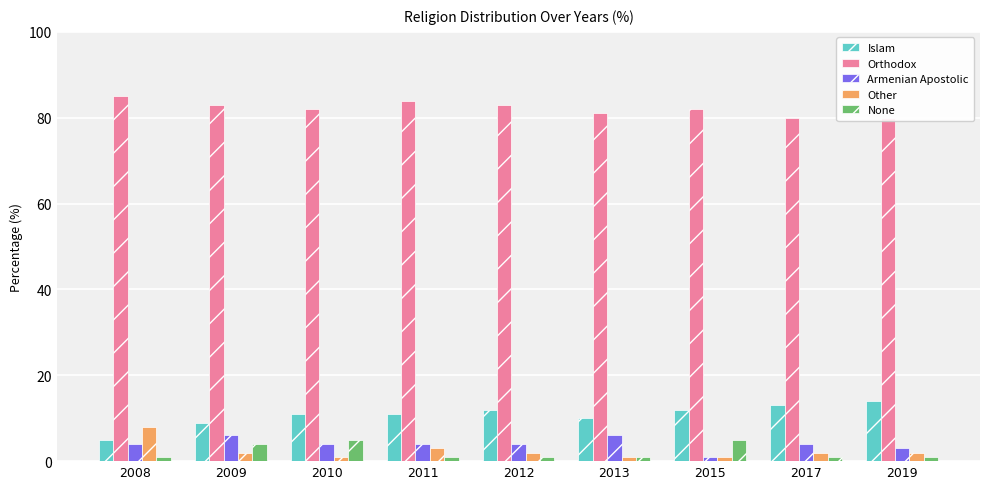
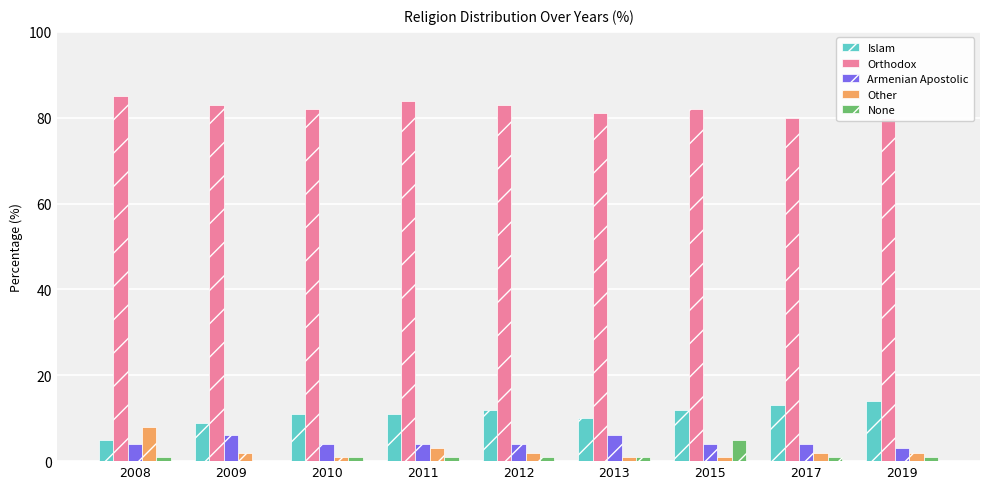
None, 2009: 4 -> 0
None, 2010: 5 -> 1
Armenian Apostolic, 2015: 1 -> 4
